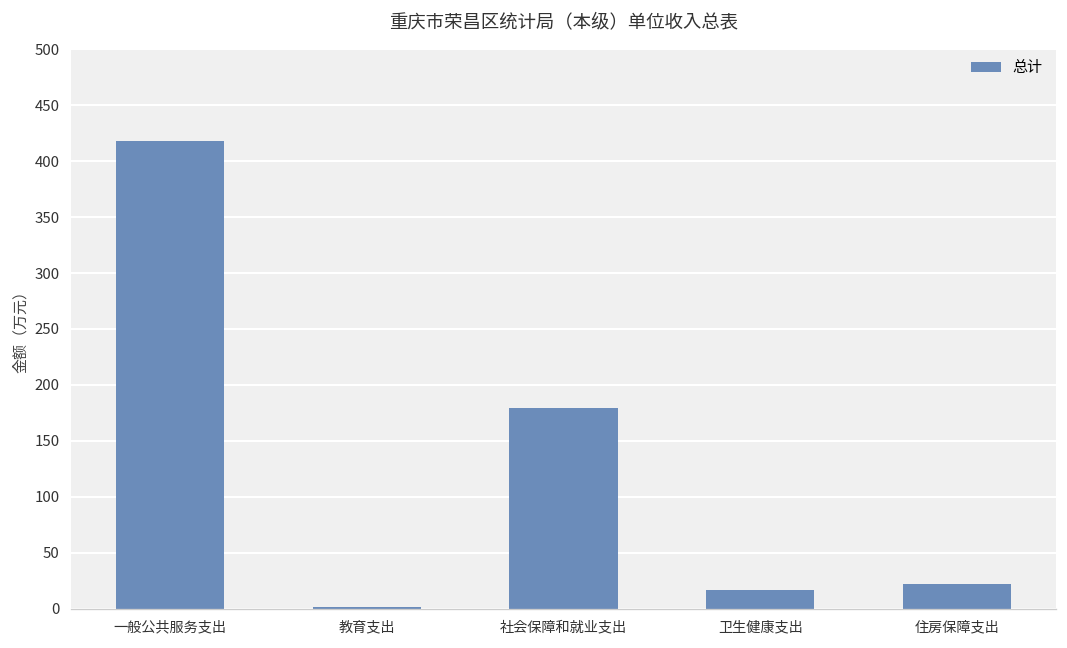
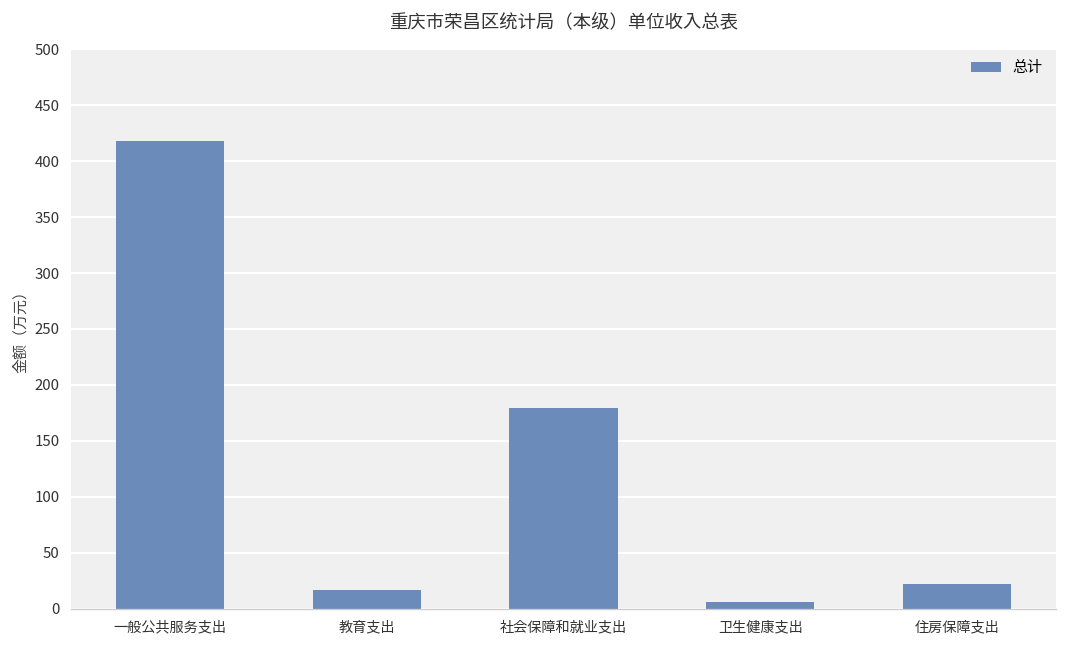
教育支出: 0 -> 20
卫生健康支出: 20 -> 10
